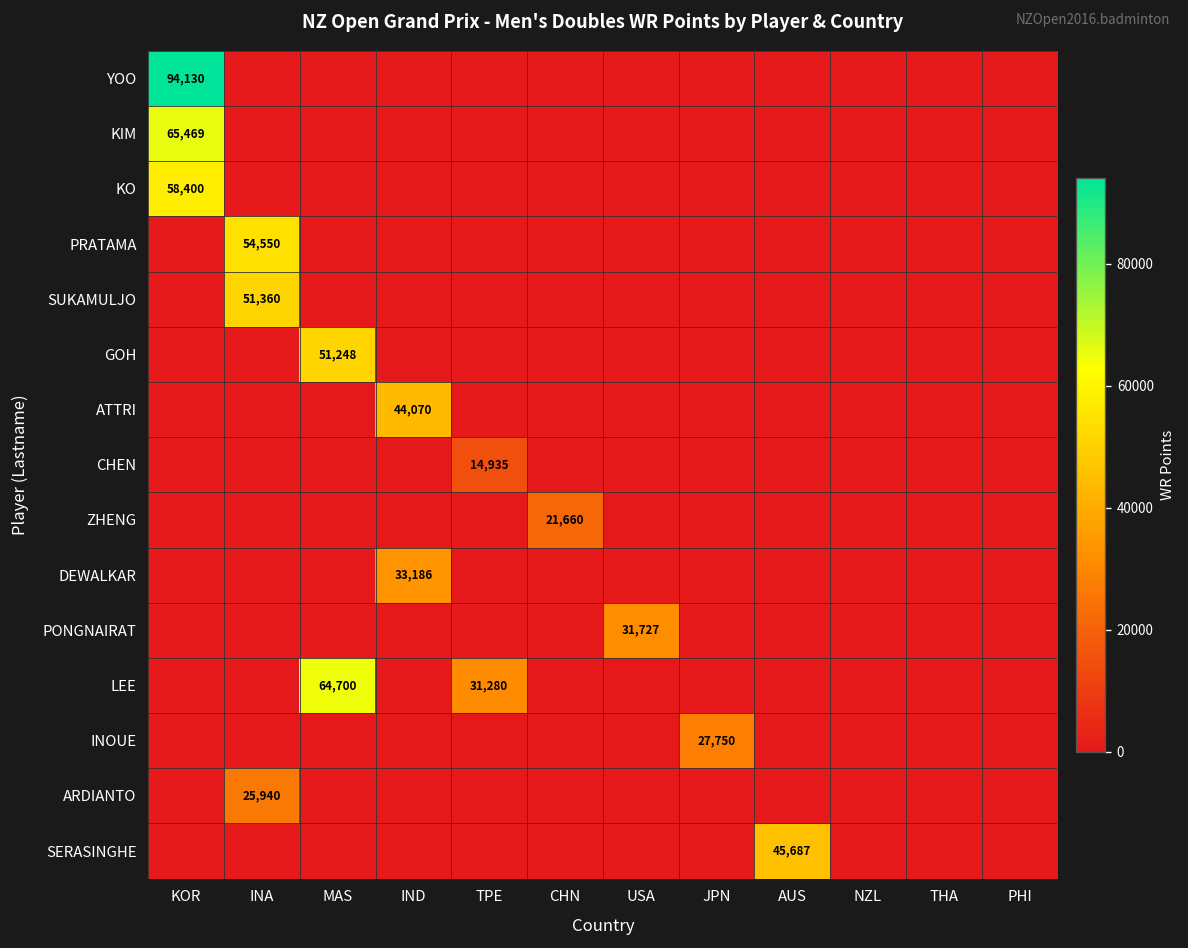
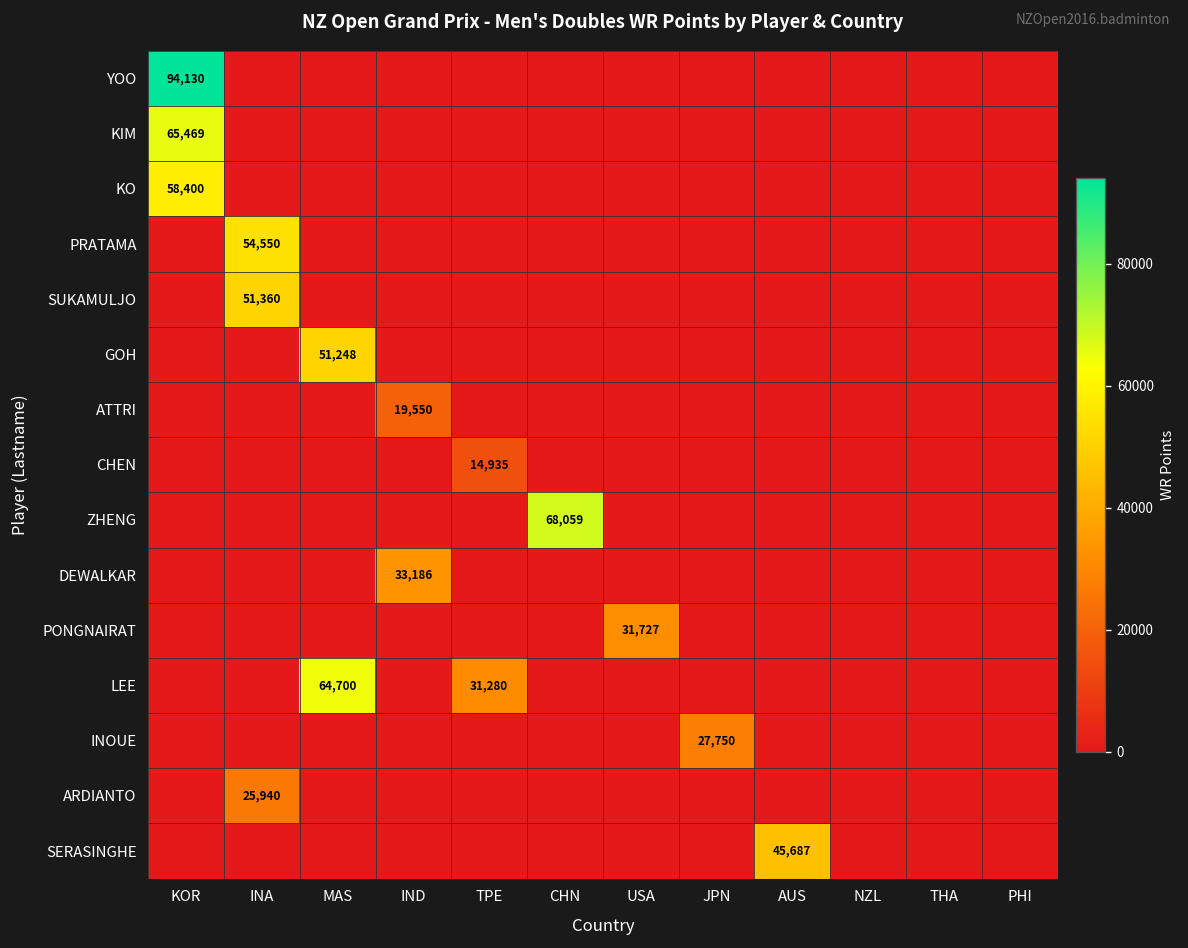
ATTRI, IND: 44,070 -> 19,550
ZHENG, CHN: 21,660 -> 68,059
